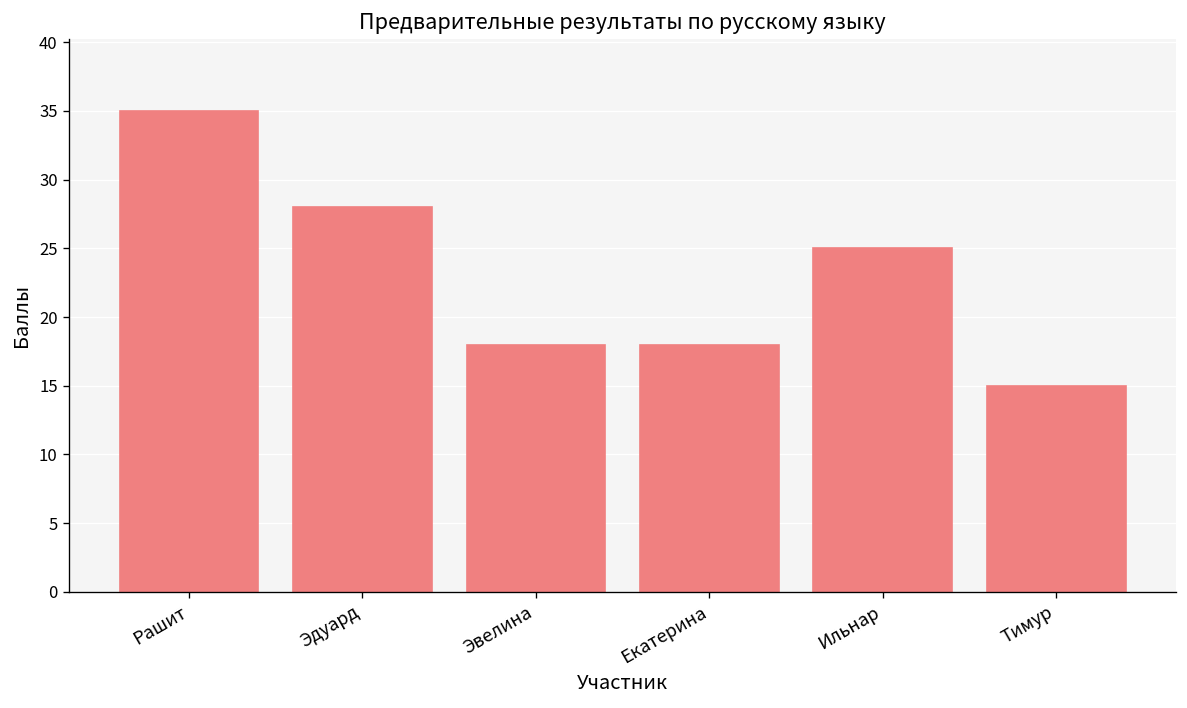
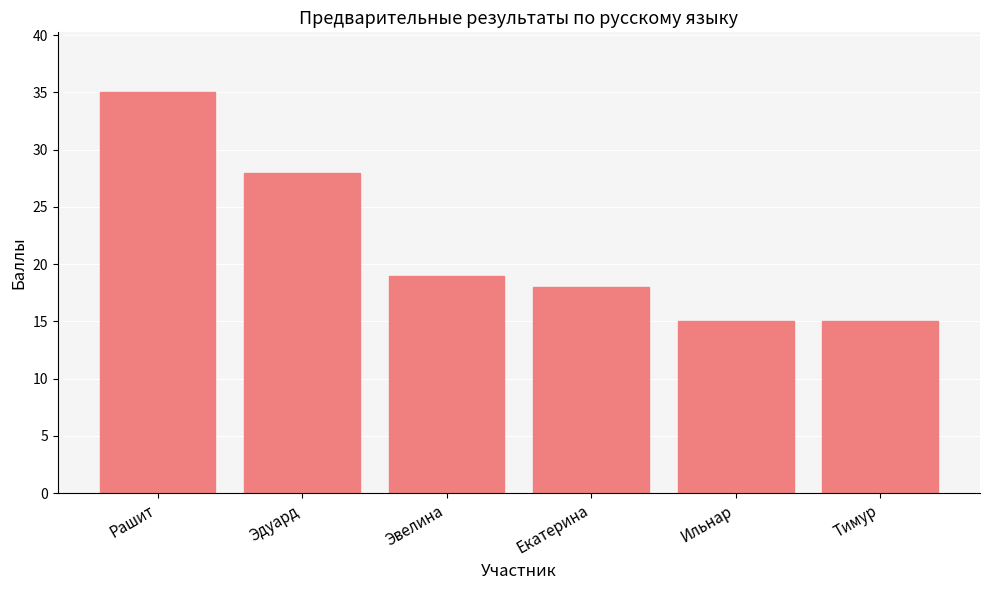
Эвелина: 18 -> 19
Ильнар: 25 -> 15
